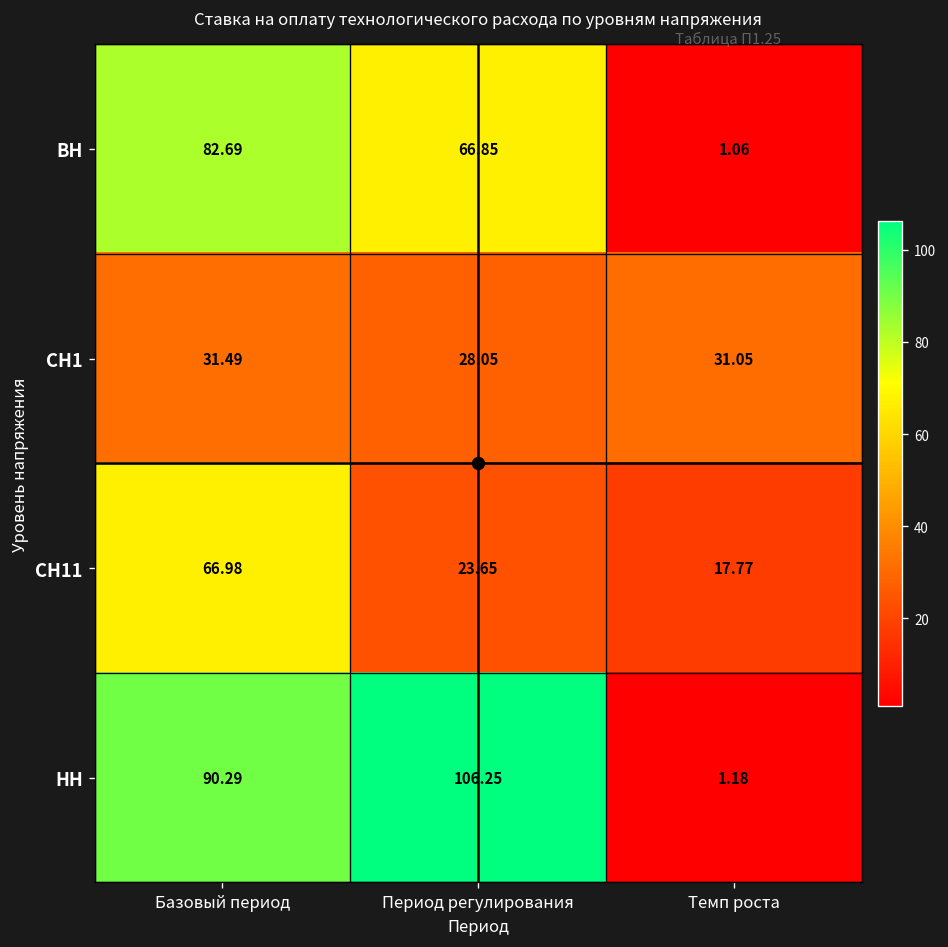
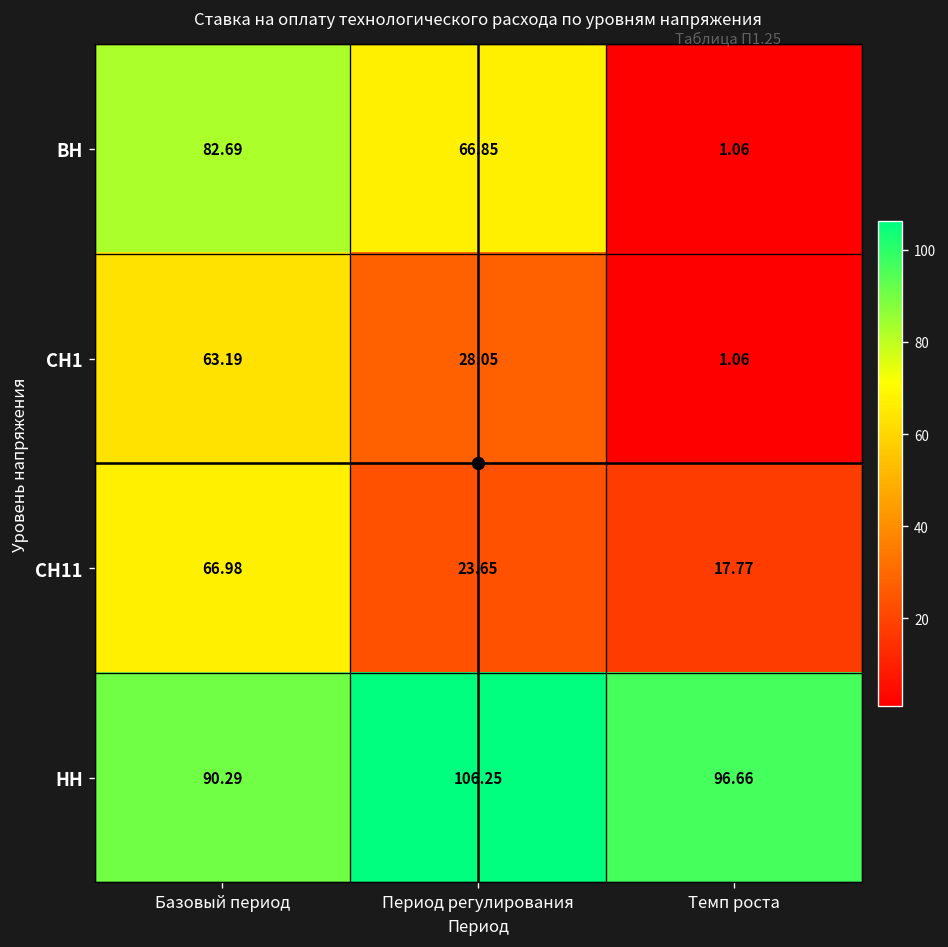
СН1, Базовый период: 31.49 -> 63.19
СН1, Темп роста: 31.05 -> 1.06
НН, Темп роста: 1.18 -> 96.66
